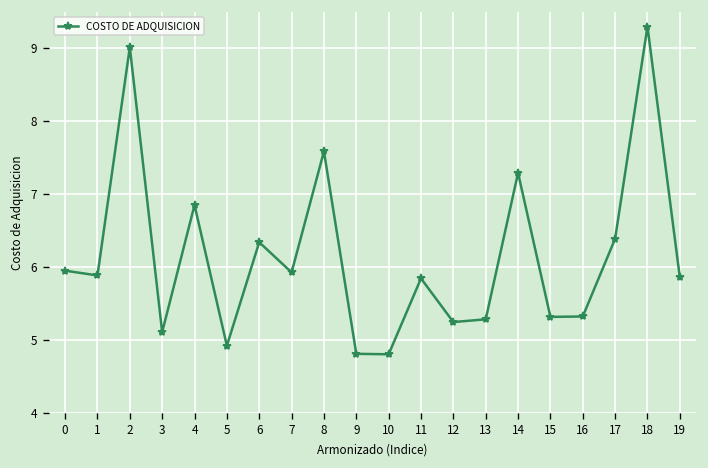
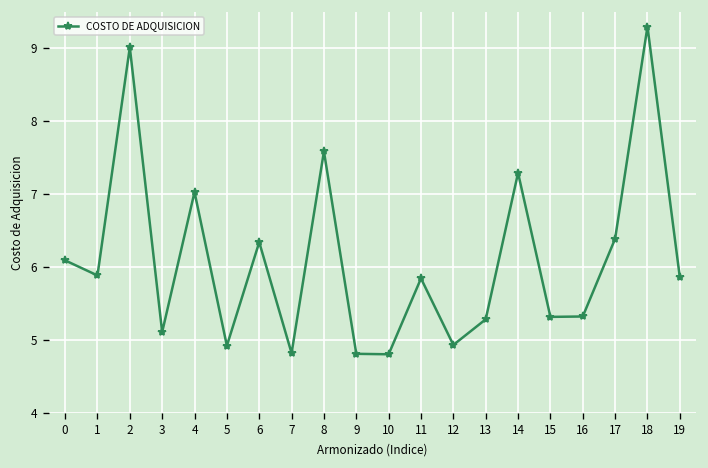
0: 5.9 -> 6.1
4: 6.8 -> 7.0
7: 5.9 -> 4.8
12: 5.2 -> 4.9
